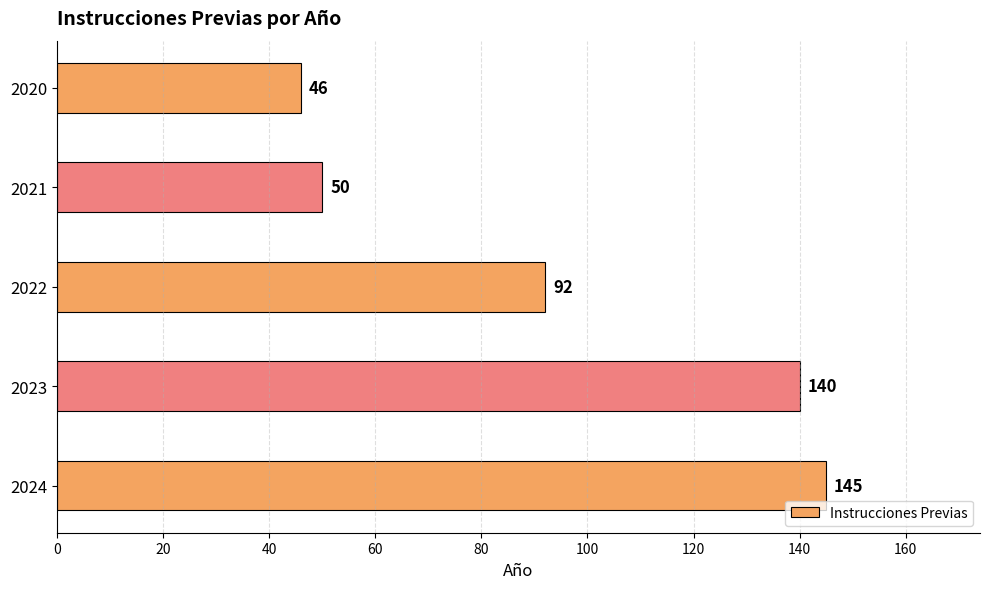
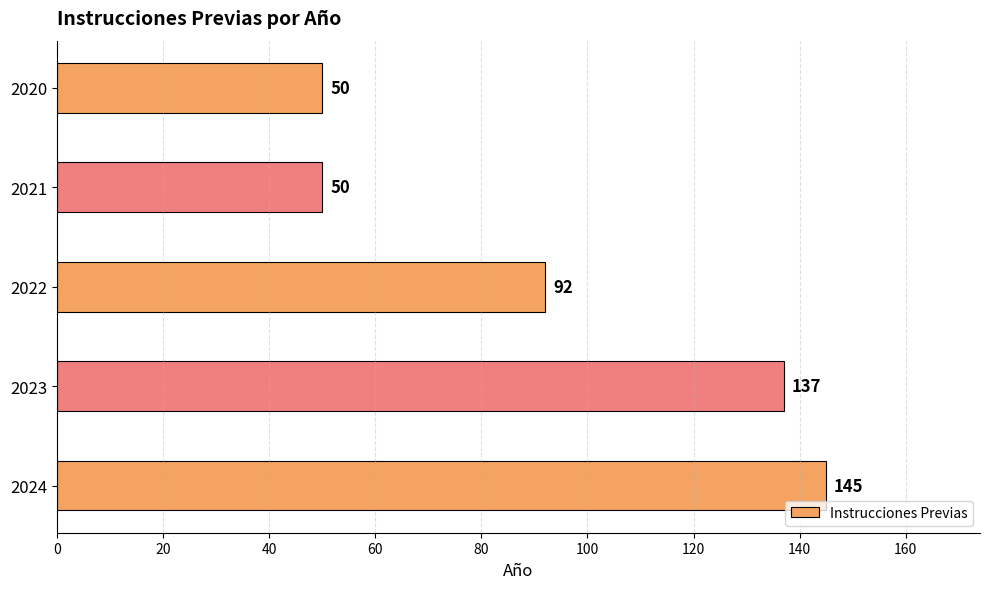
2020: 46 -> 50
2023: 140 -> 137
